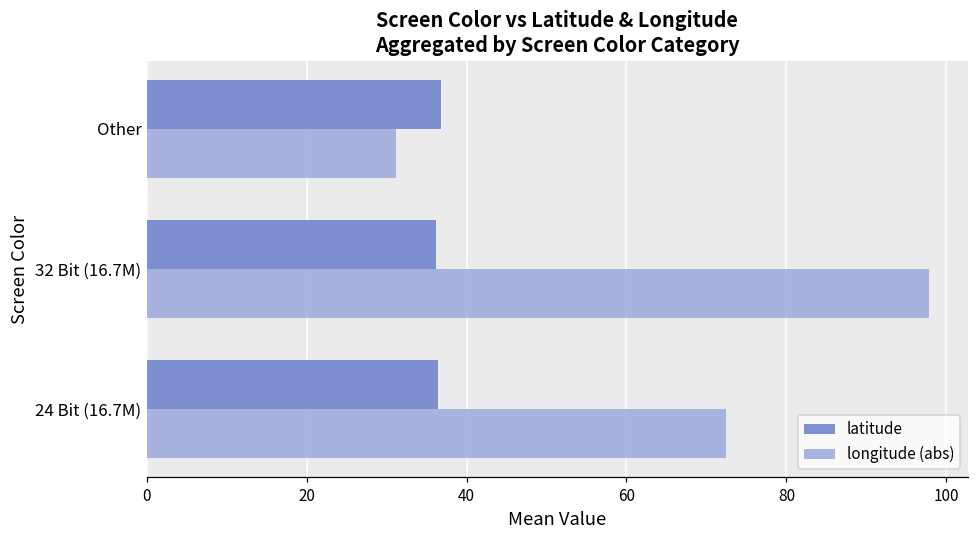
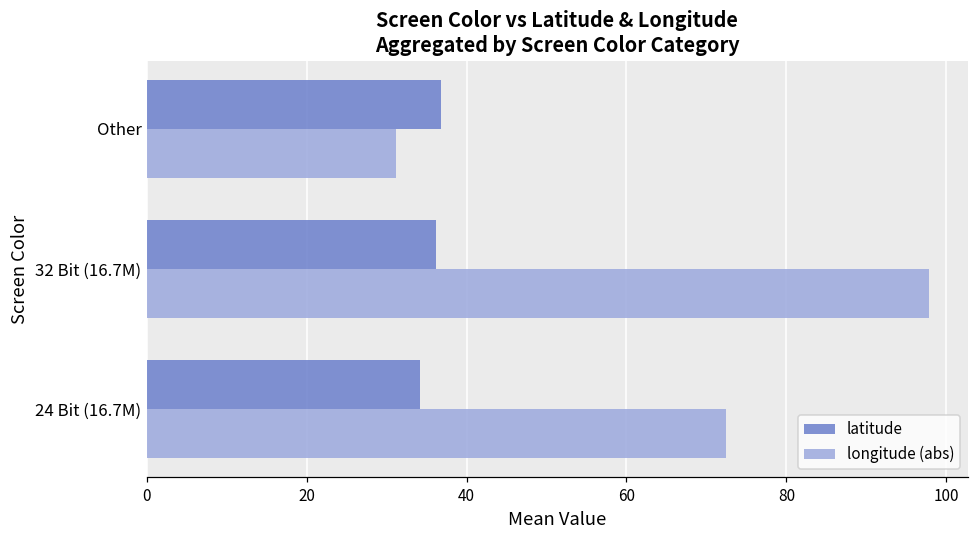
latitude, 24 Bit (16.7M): 36 -> 34
